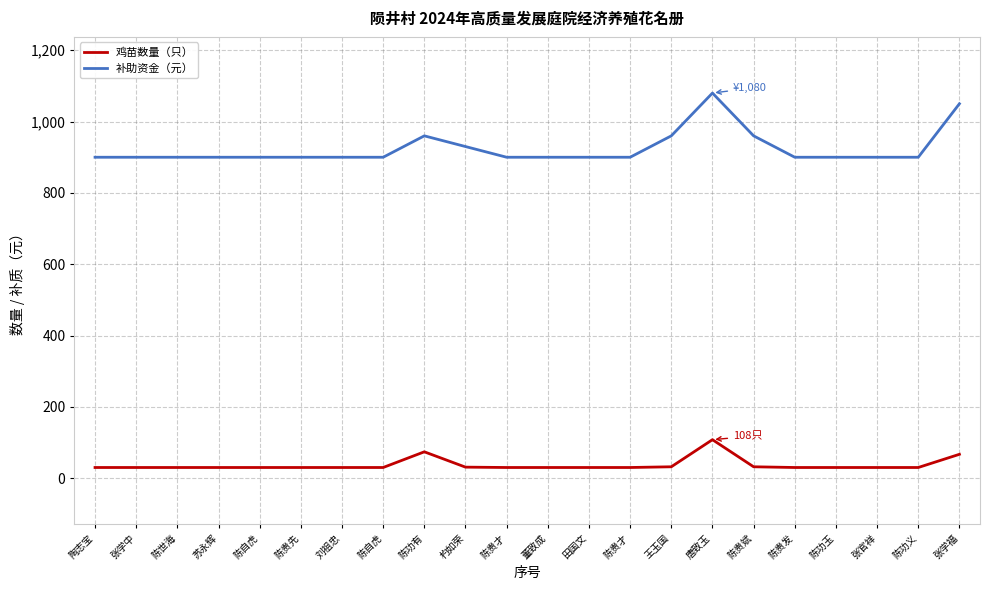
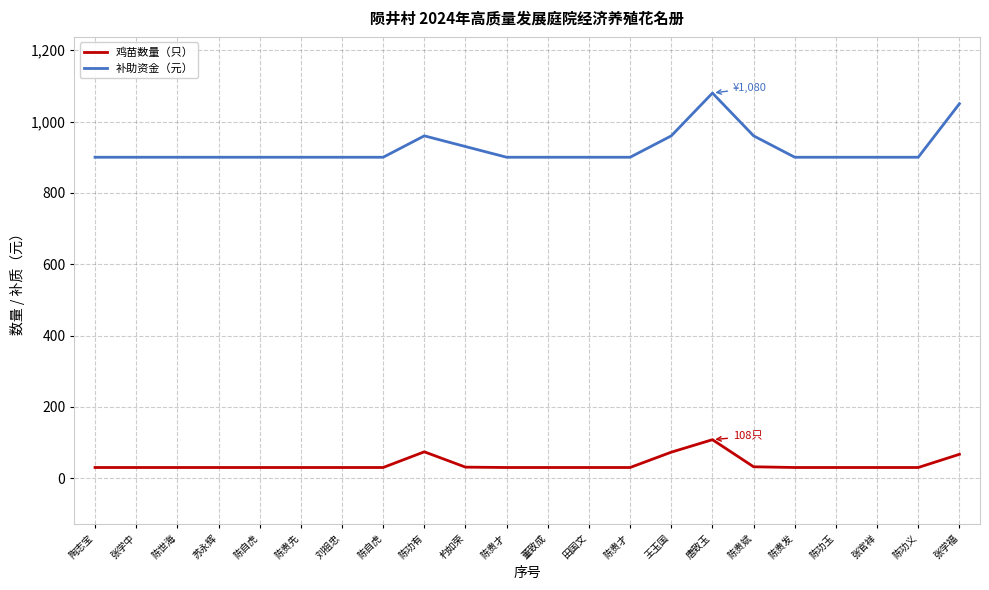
鸡苗数量（只）, 王玉国: 30 -> 70
